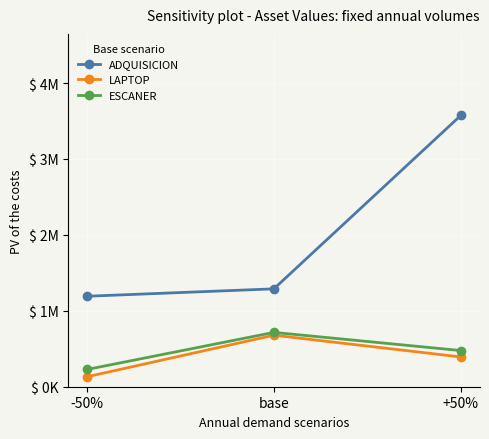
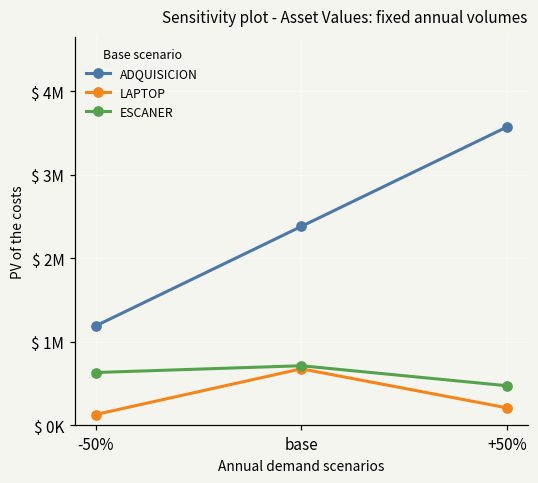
ESCANER, -50%: $ 200000 -> $ 600000
ADQUISICION, base: $ 1300000 -> $ 2400000
LAPTOP, +50%: $ 400000 -> $ 200000
